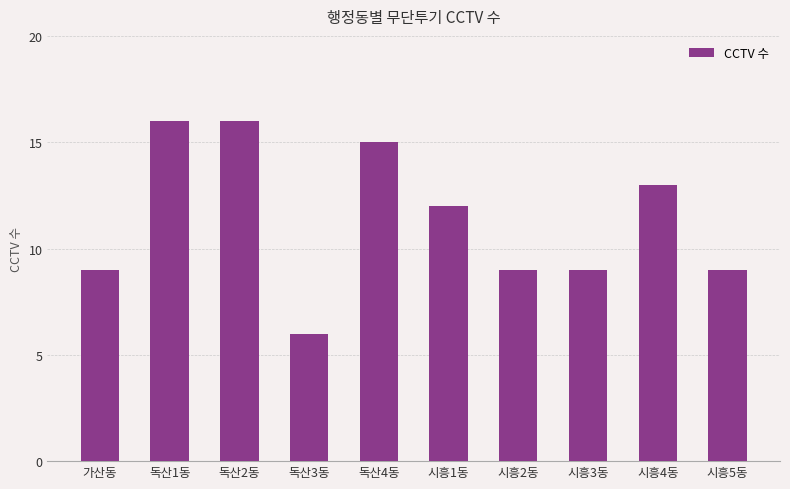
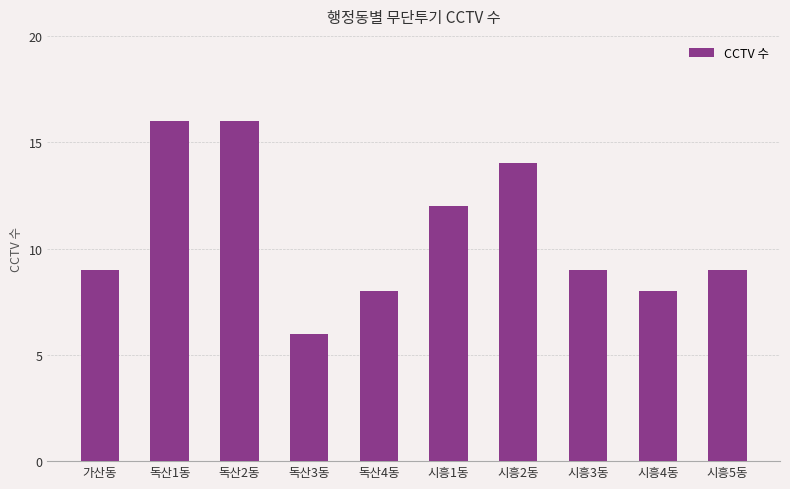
독산4동: 15 -> 8
시흥2동: 9 -> 14
시흥4동: 13 -> 8
